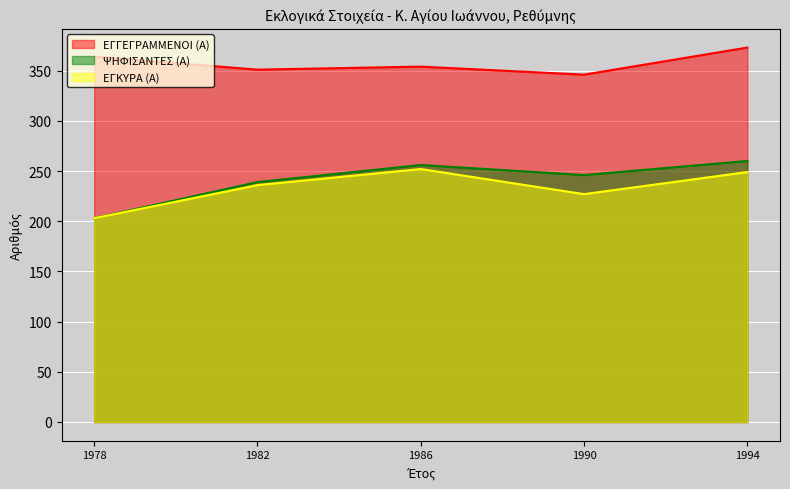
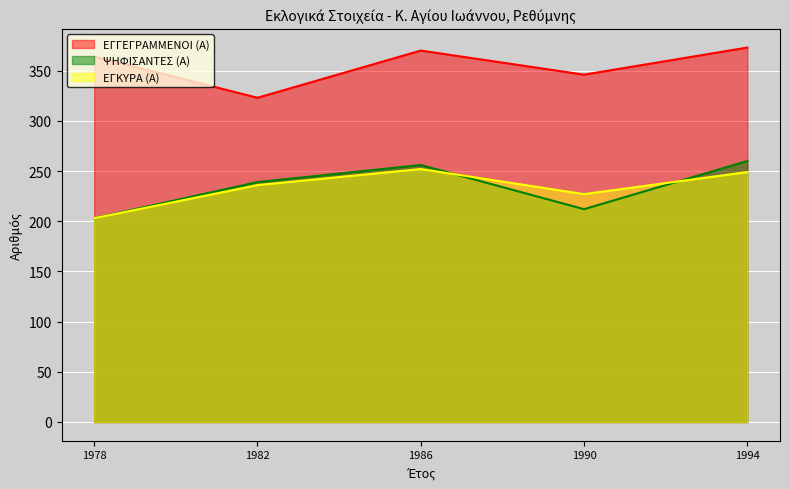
ΕΓΓΕΓΡΑΜΜΕΝΟΙ (Α), 1982: 351 -> 323
ΕΓΓΕΓΡΑΜΜΕΝΟΙ (Α), 1986: 354 -> 370
ΨΗΦΙΣΑΝΤΕΣ (Α), 1990: 246 -> 212
